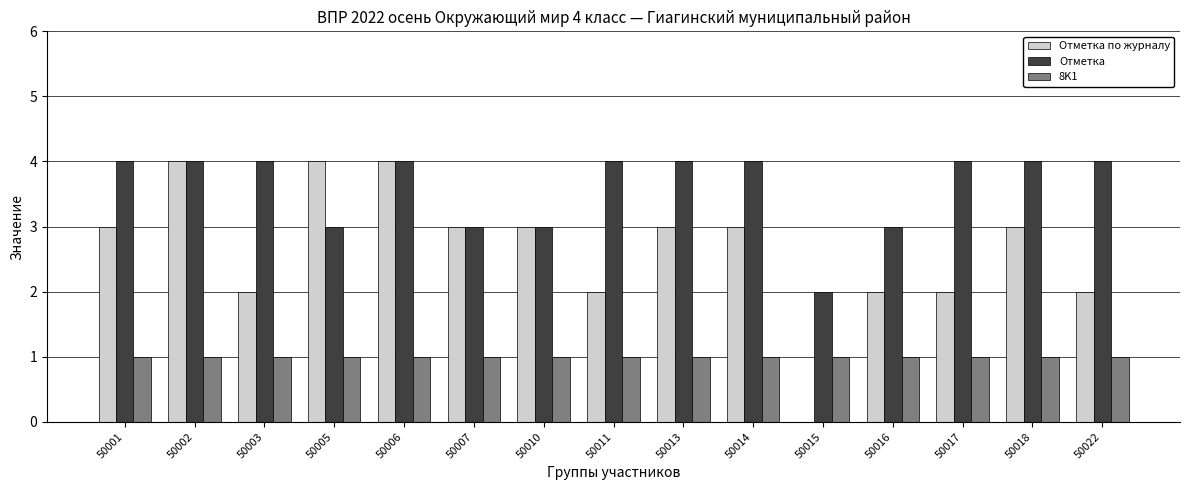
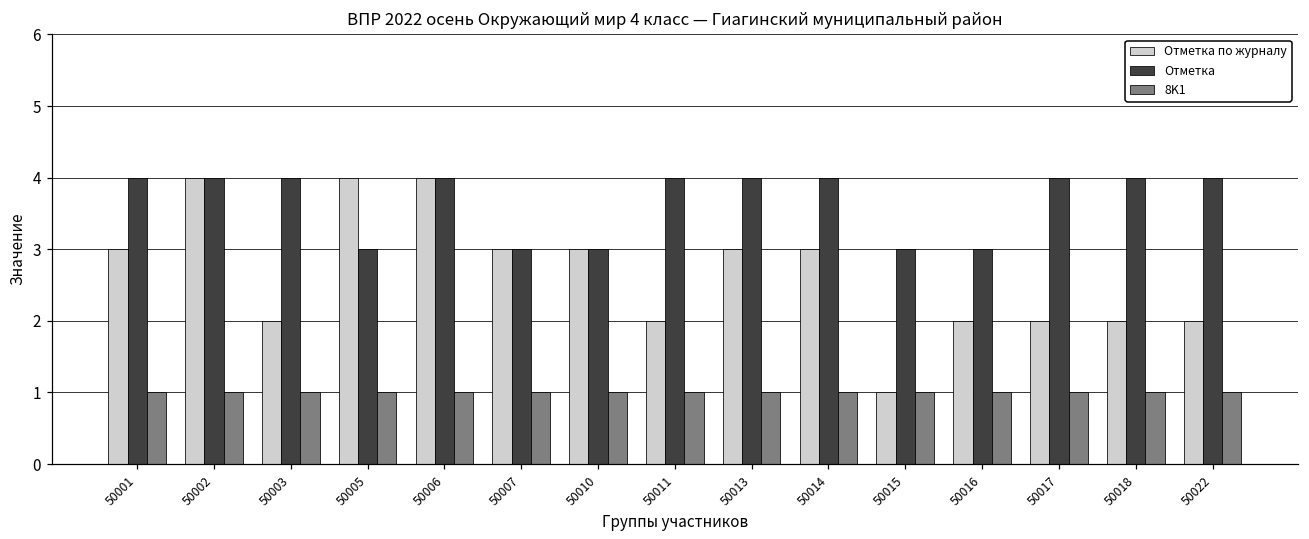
Отметка по журналу, 50015: 0 -> 1
Отметка, 50015: 2 -> 3
Отметка по журналу, 50018: 3 -> 2
